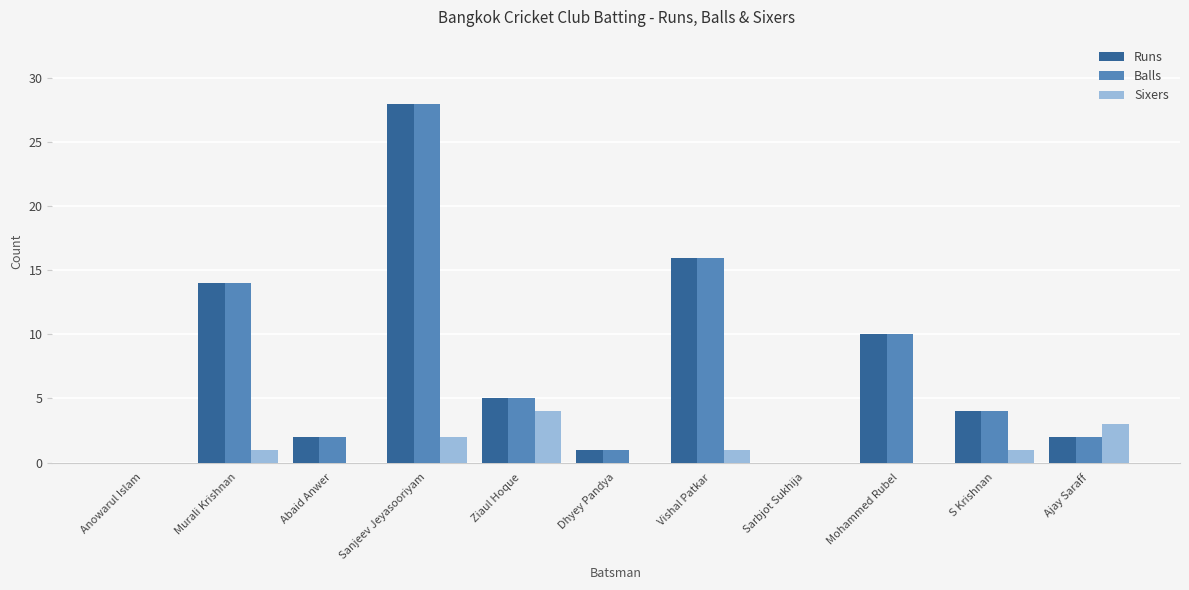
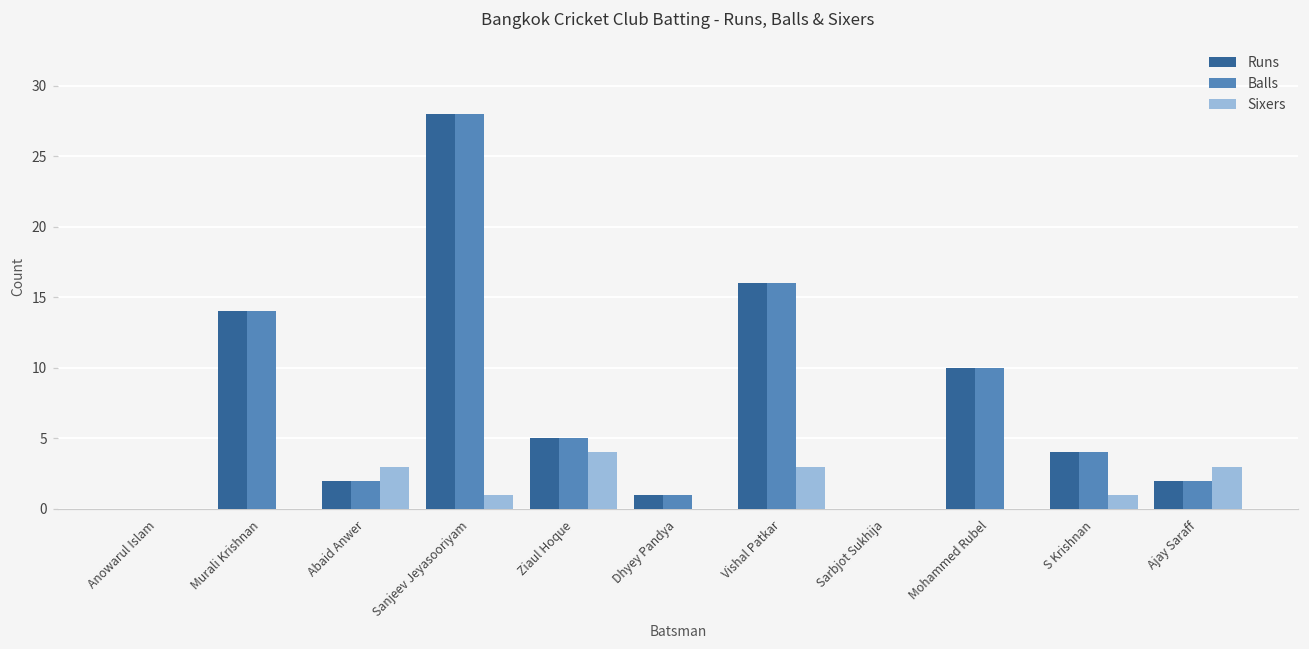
Sixers, Murali Krishnan: 1 -> 0
Sixers, Abaid Anwer: 0 -> 3
Sixers, Sanjeev Jeyasooriyam: 2 -> 1
Sixers, Vishal Patkar: 1 -> 3
